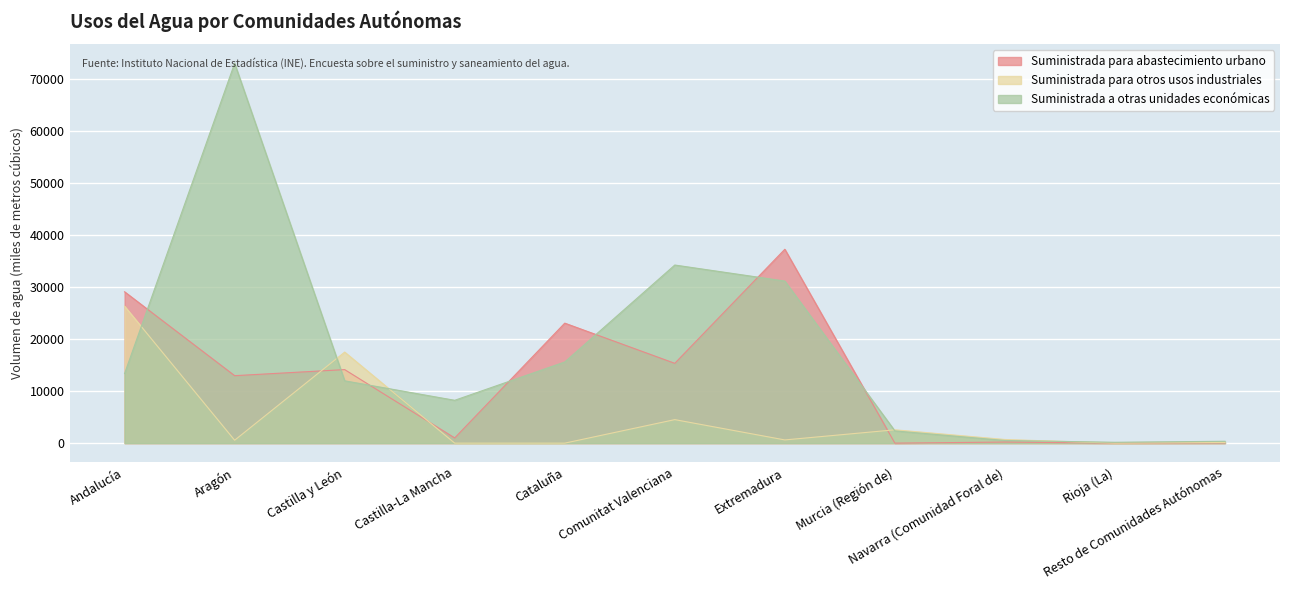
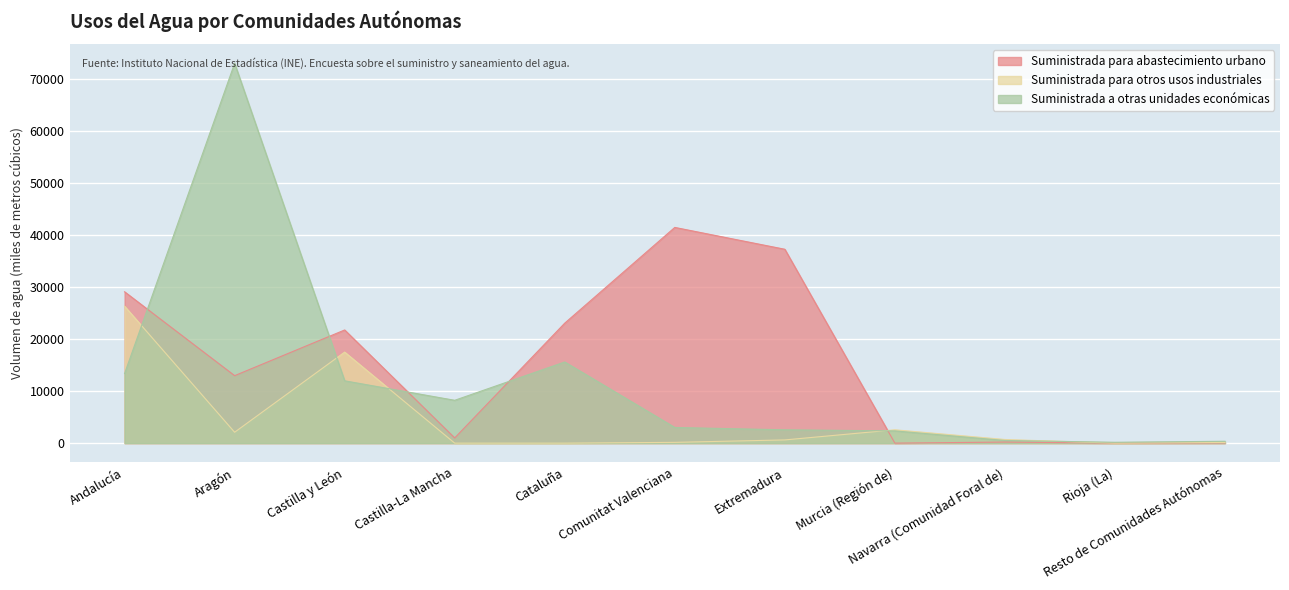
Suministrada para otros usos industriales, Aragón: 1000 -> 2000
Suministrada para abastecimiento urbano, Castilla y León: 14000 -> 22000
Suministrada para abastecimiento urbano, Comunitat Valenciana: 15000 -> 42000
Suministrada para otros usos industriales, Comunitat Valenciana: 5000 -> 0
Suministrada a otras unidades económicas, Comunitat Valenciana: 34000 -> 3000
Suministrada a otras unidades económicas, Extremadura: 31000 -> 3000
